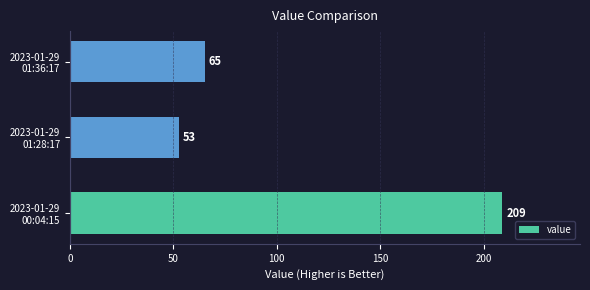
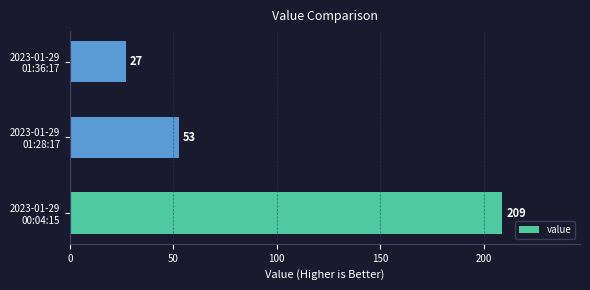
2023-01-29 01:36:17: 65 -> 27
